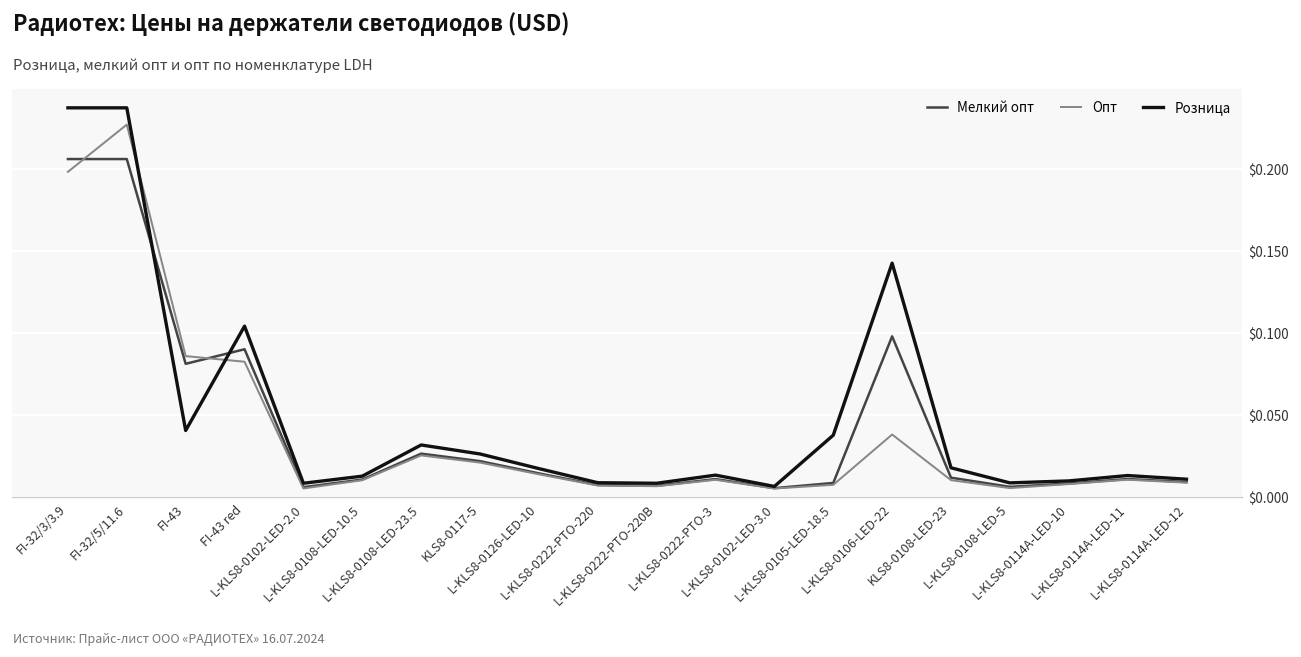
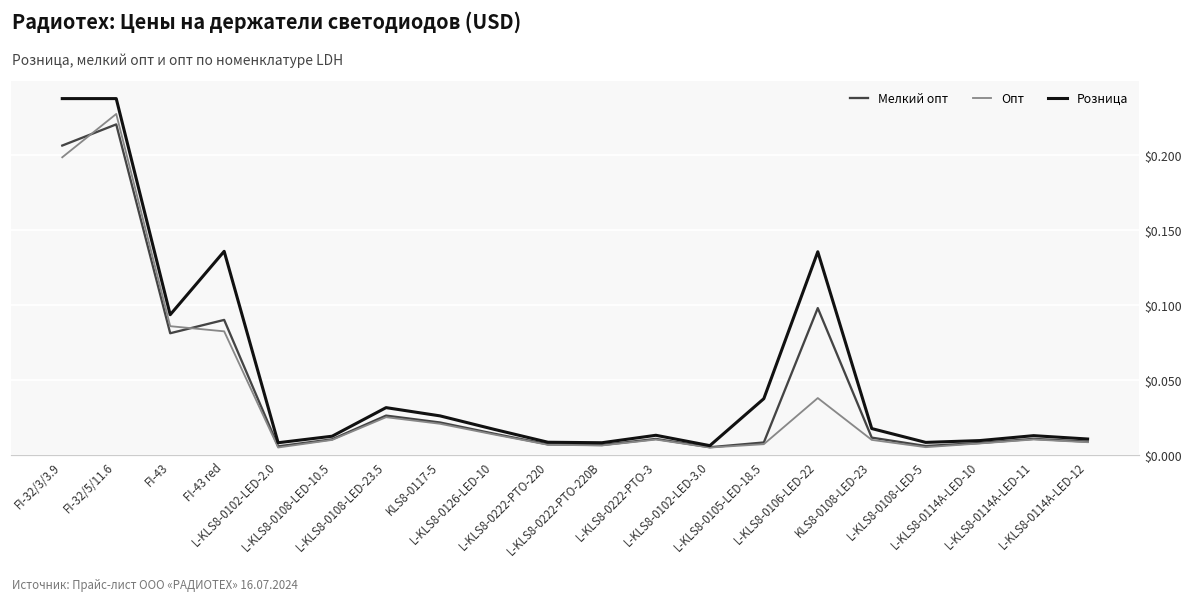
Мелкий опт, FI-32/5/11.6: $0.206 -> $0.220
Розница, FI-43: $0.041 -> $0.094
Розница, FI-43 red: $0.104 -> $0.136
Розница, L-KLS8-0106-LED-22: $0.143 -> $0.136
